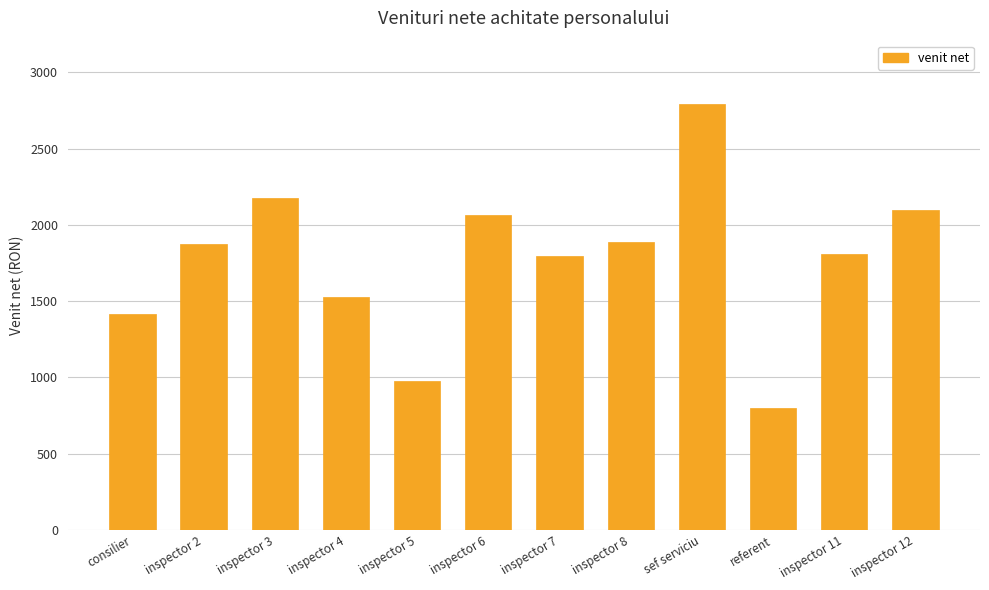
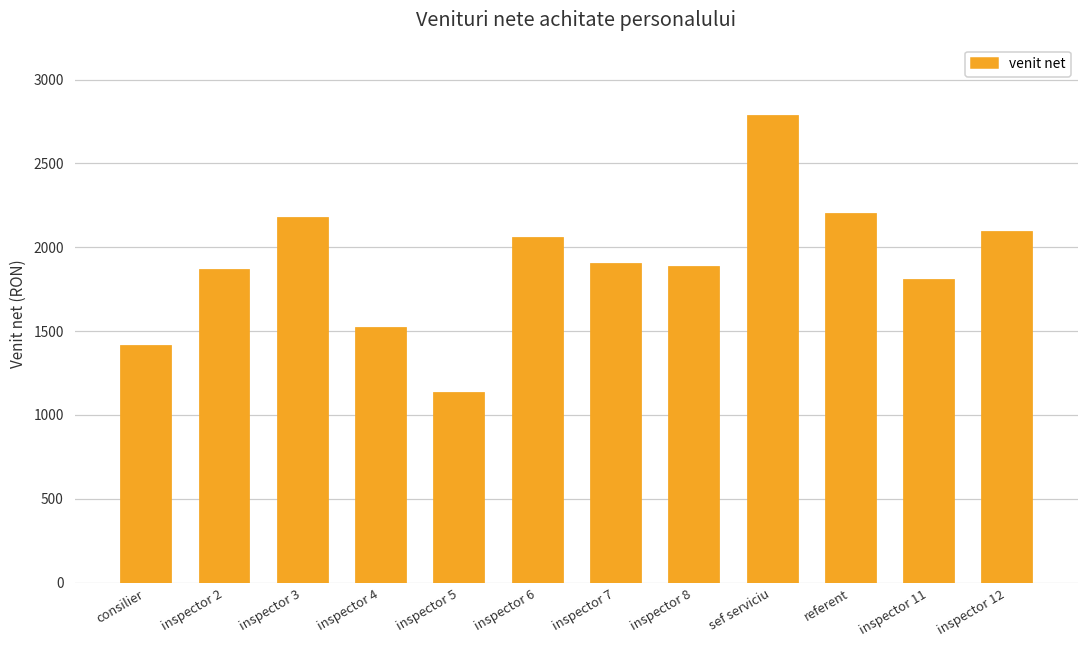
inspector 5: 980 -> 1140
inspector 7: 1800 -> 1910
referent: 800 -> 2200
